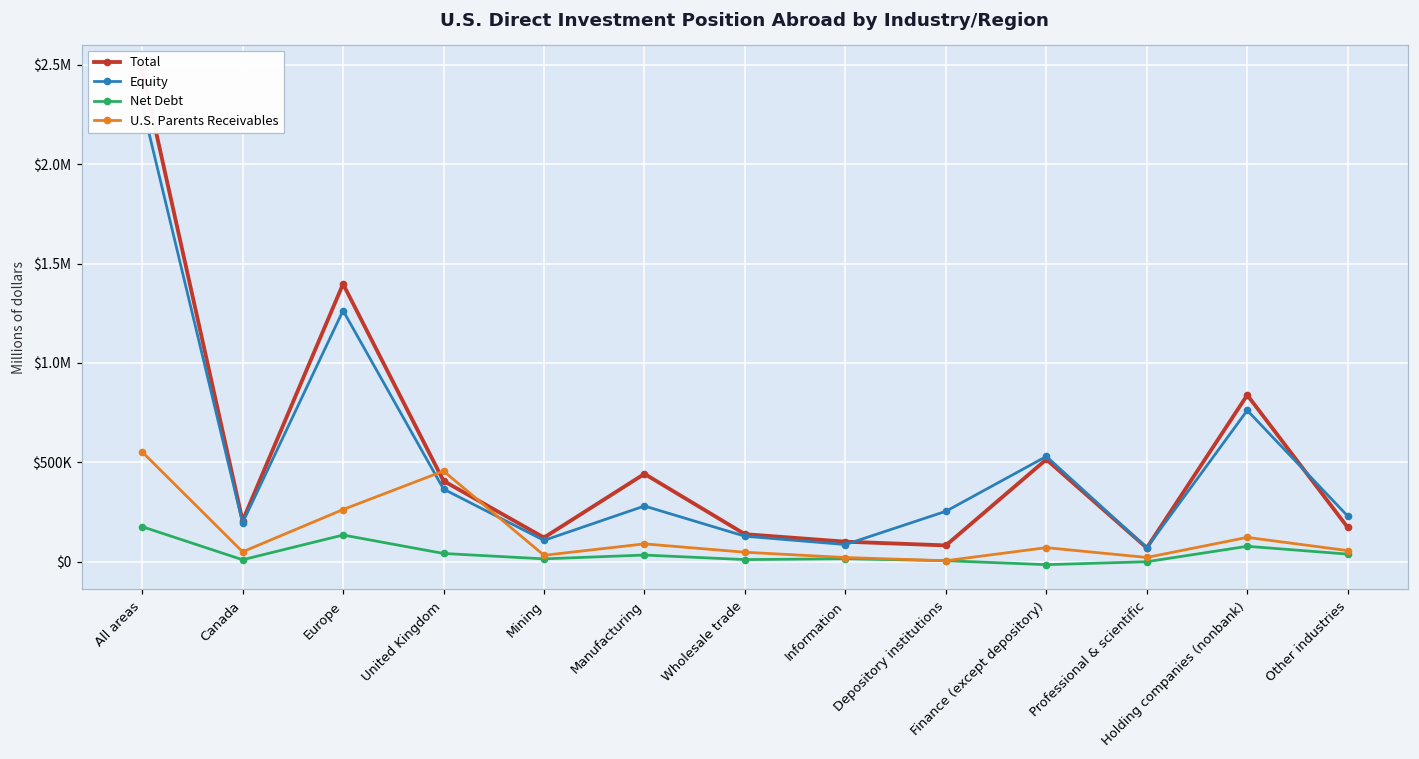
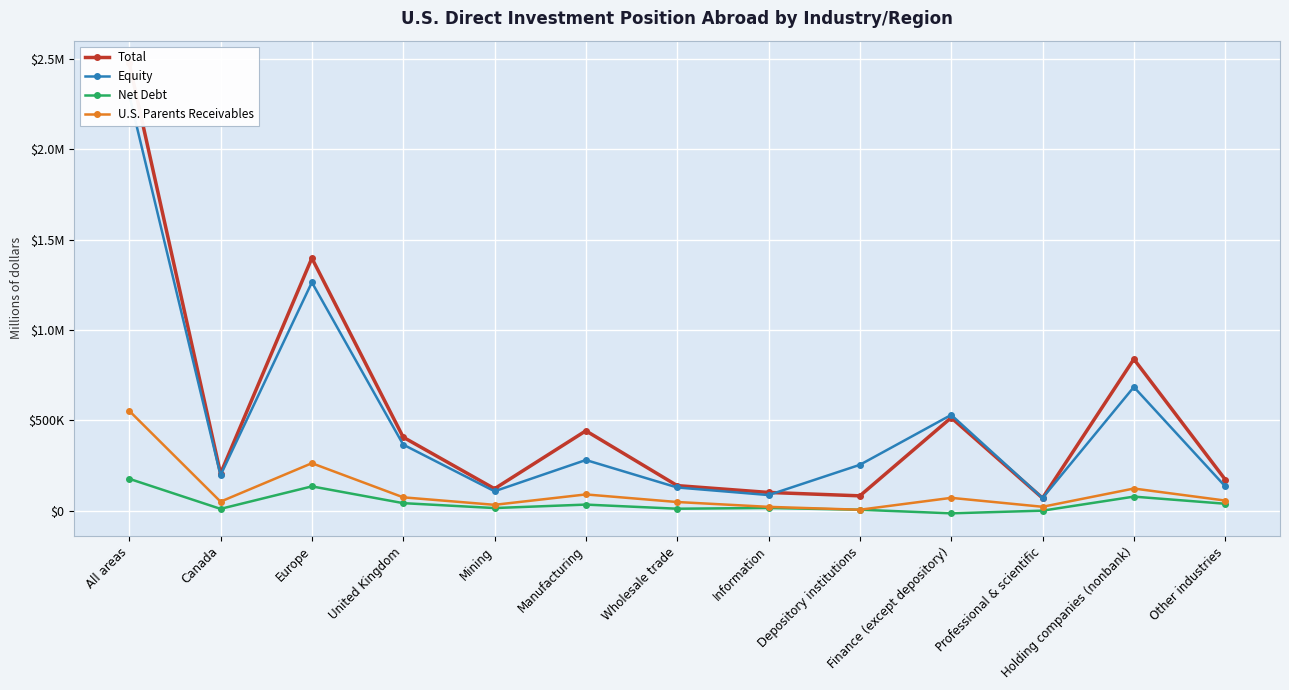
U.S. Parents Receivables, United Kingdom: $460000 -> $70000
Equity, Holding companies (nonbank): $760000 -> $680000
Equity, Other industries: $230000 -> $130000
